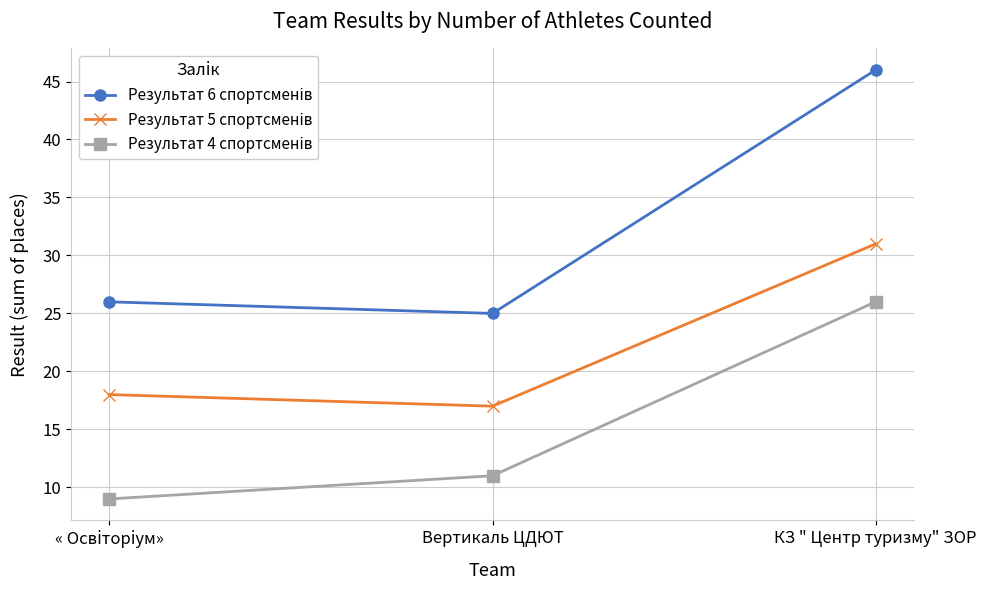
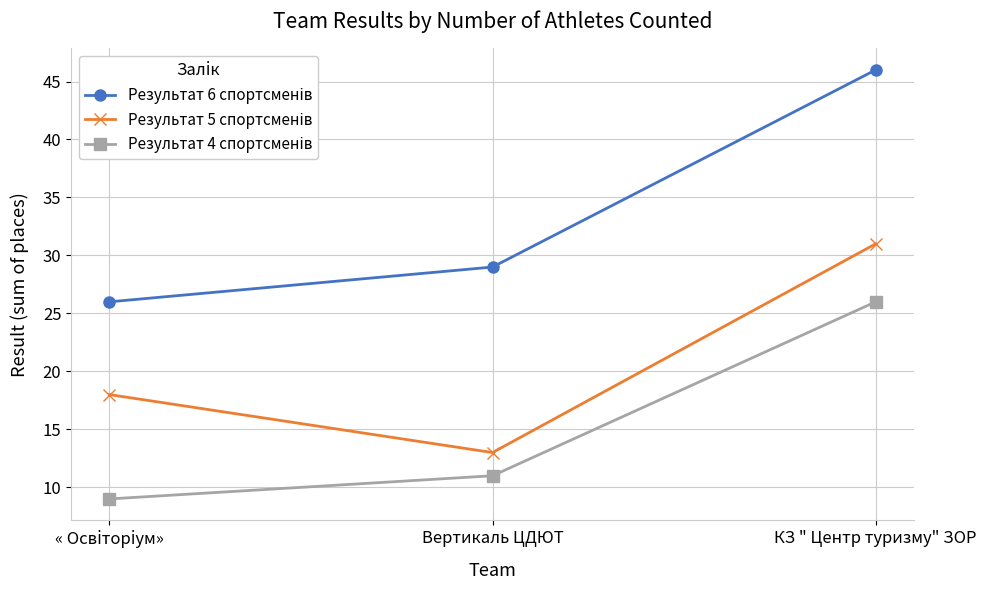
Результат 6 спортсменів, Вертикаль ЦДЮТ: 25 -> 29
Результат 5 спортсменів, Вертикаль ЦДЮТ: 17 -> 13
